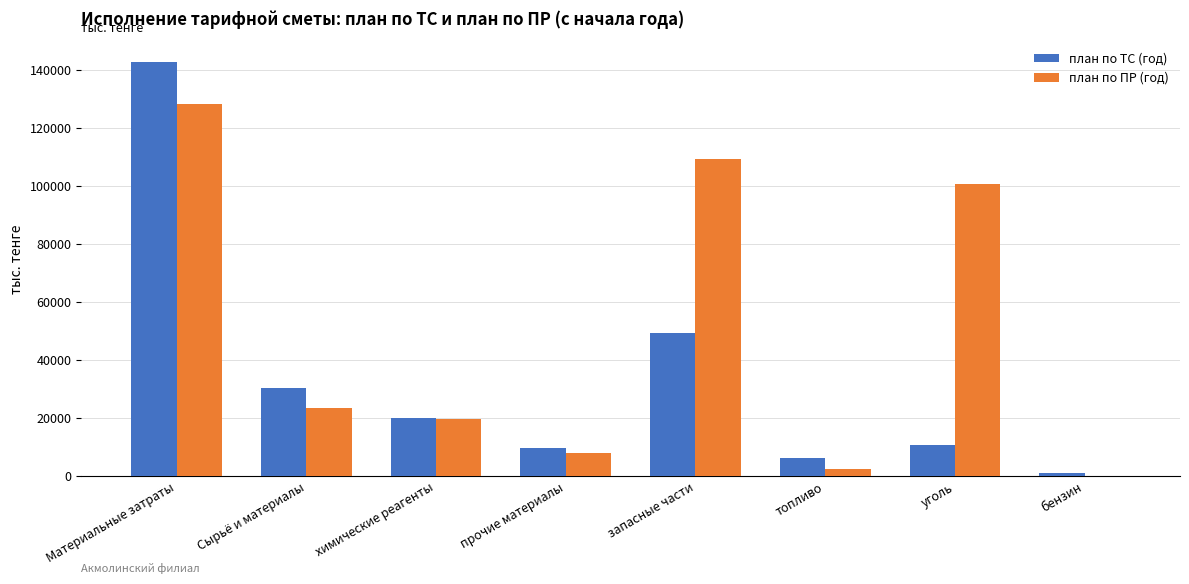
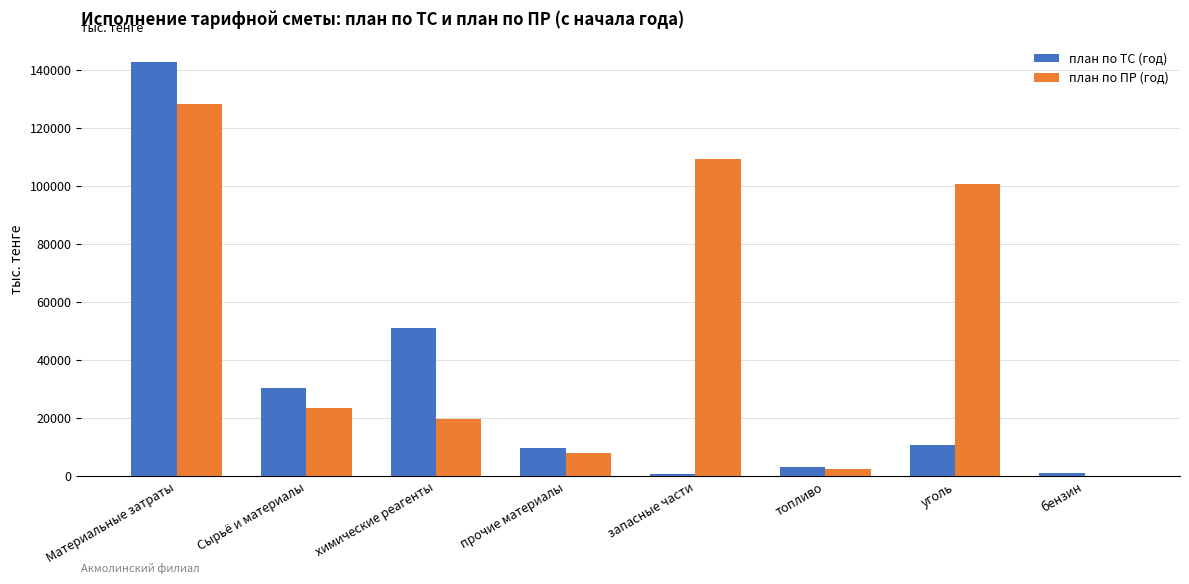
план по ТС (год), химические реагенты: 20000 -> 51000
план по ТС (год), запасные части: 49000 -> 1000
план по ТС (год), топливо: 6000 -> 3000
